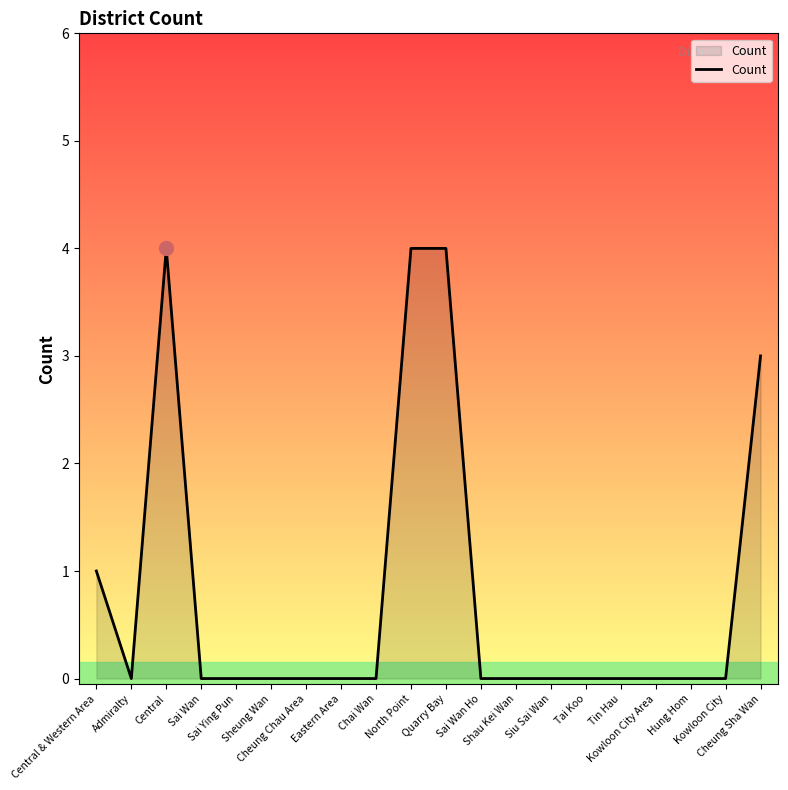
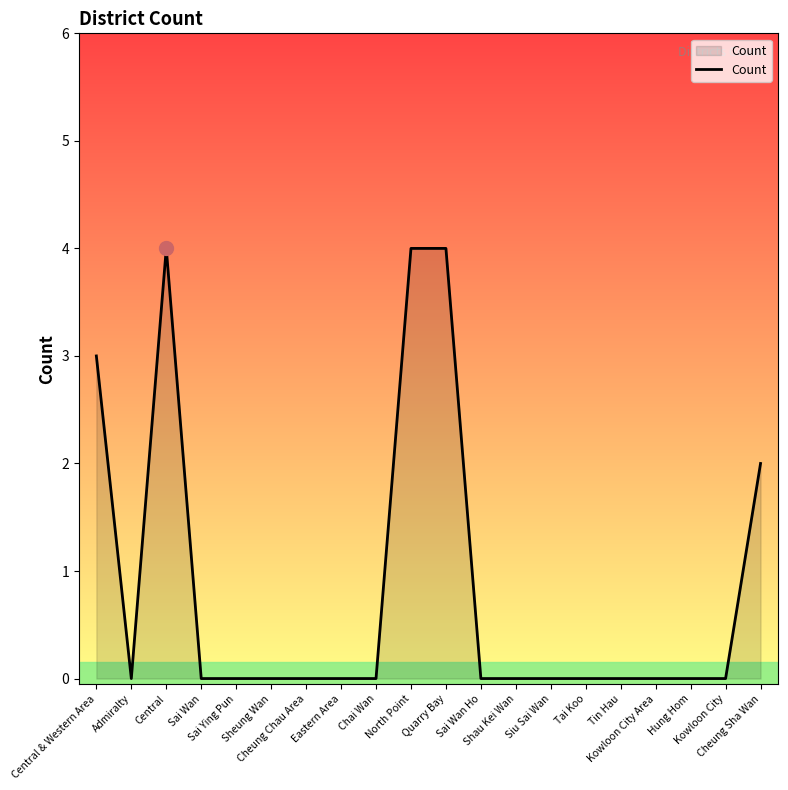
Count, Central & Western Area: 1 -> 3
Count, Cheung Sha Wan: 3 -> 2
